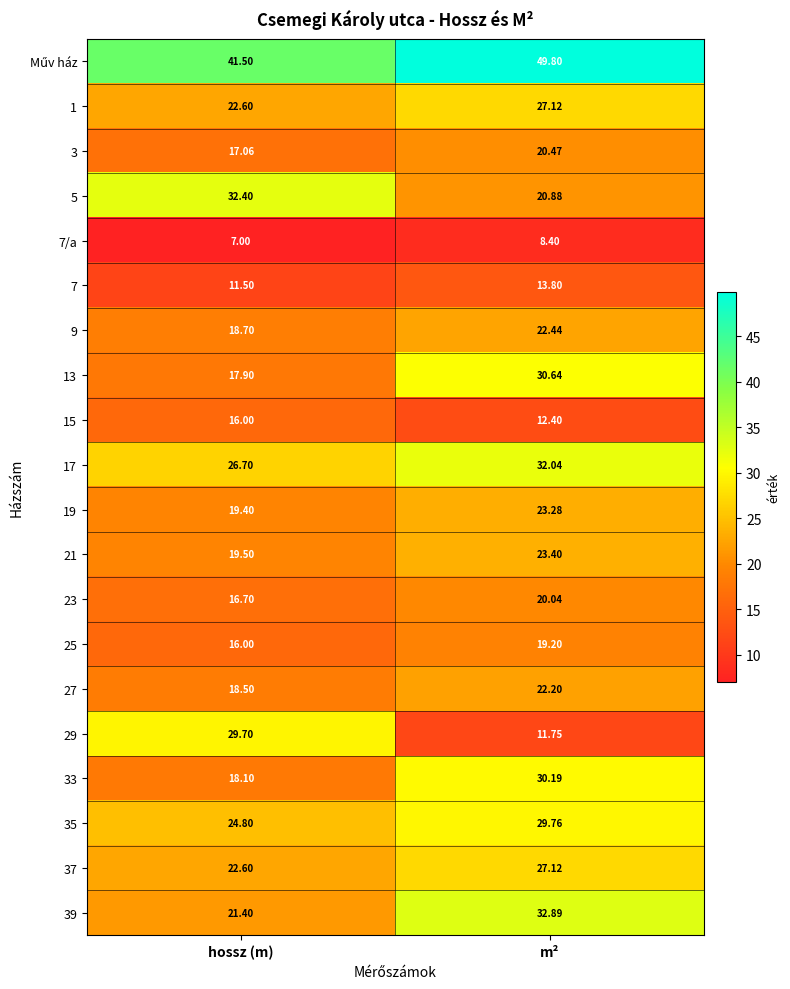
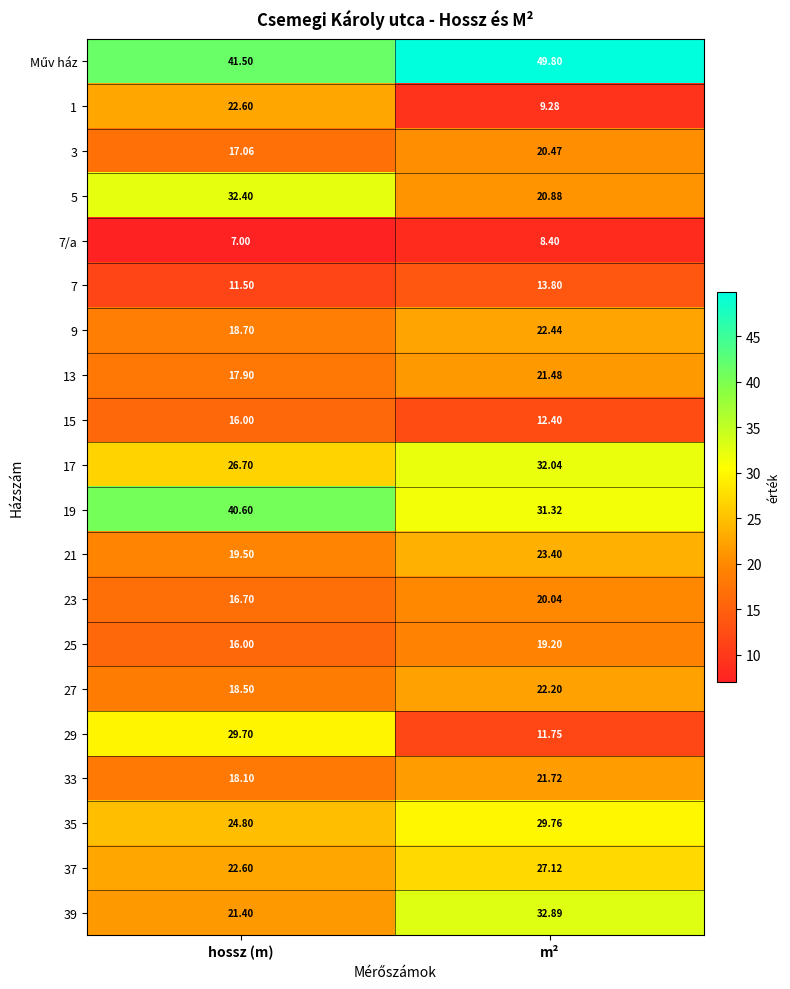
1, m²: 27.12 -> 9.28
13, m²: 30.64 -> 21.48
19, hossz (m): 19.40 -> 40.60
19, m²: 23.28 -> 31.32
33, m²: 30.19 -> 21.72
